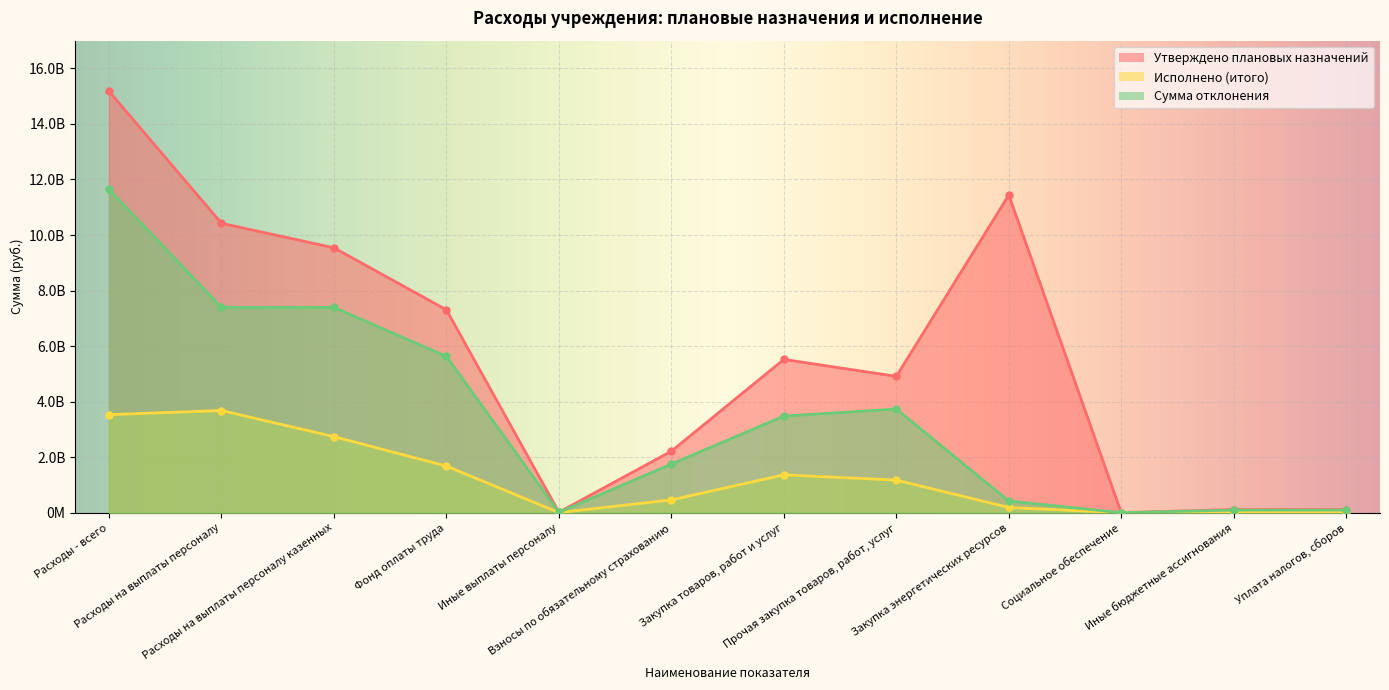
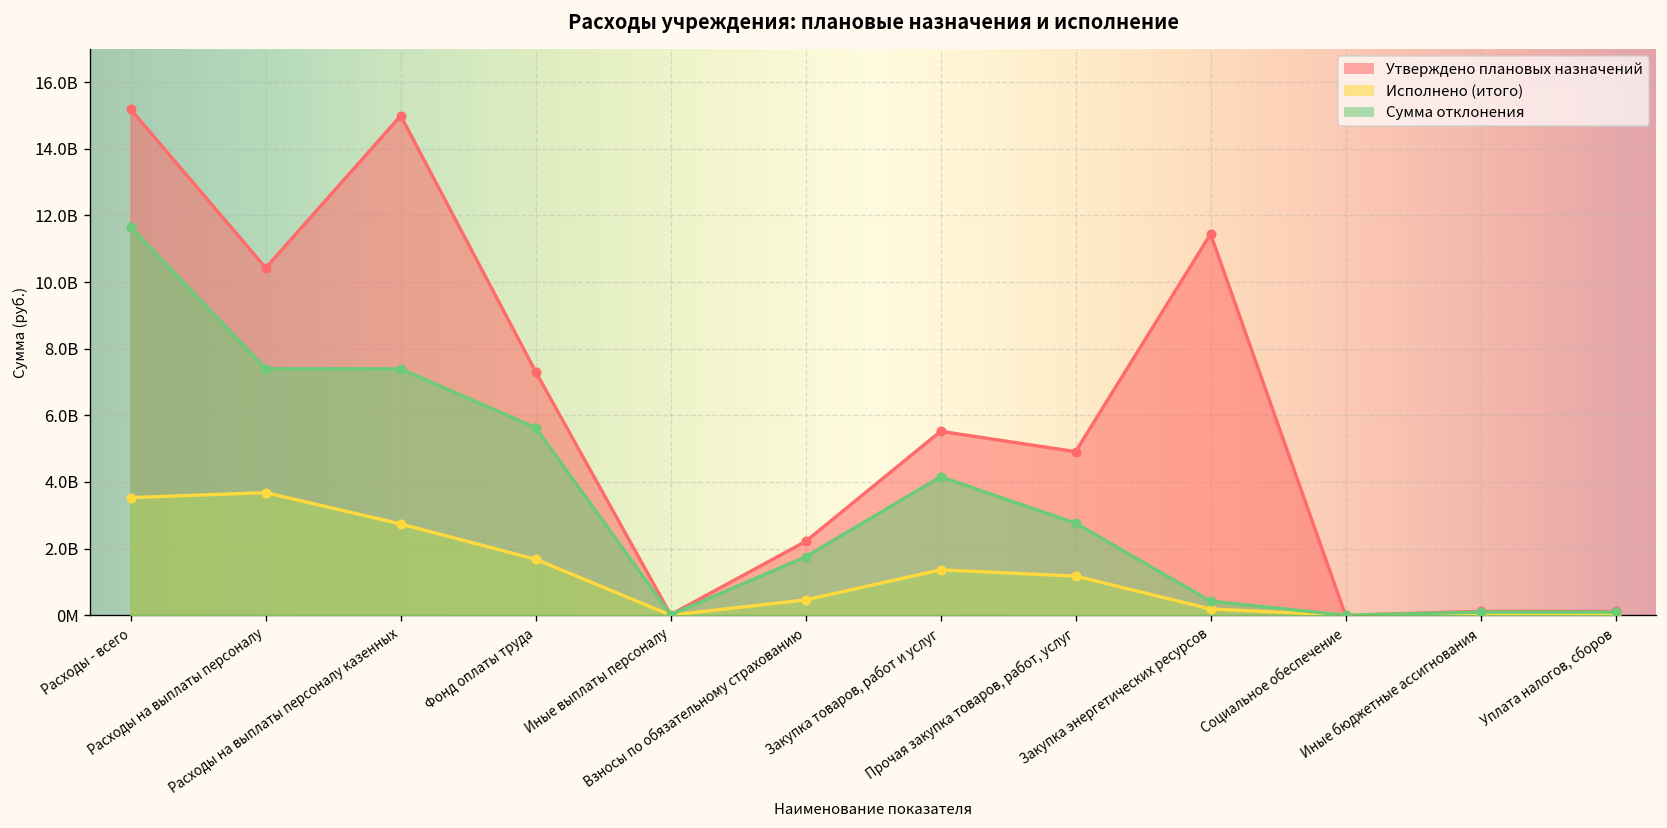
Утверждено плановых назначений, Расходы на выплаты персоналу казенных: 9500000000 -> 15000000000
Сумма отклонения, Закупка товаров, работ и услуг: 3500000000 -> 4200000000
Сумма отклонения, Прочая закупка товаров, работ, услуг: 3700000000 -> 2800000000
